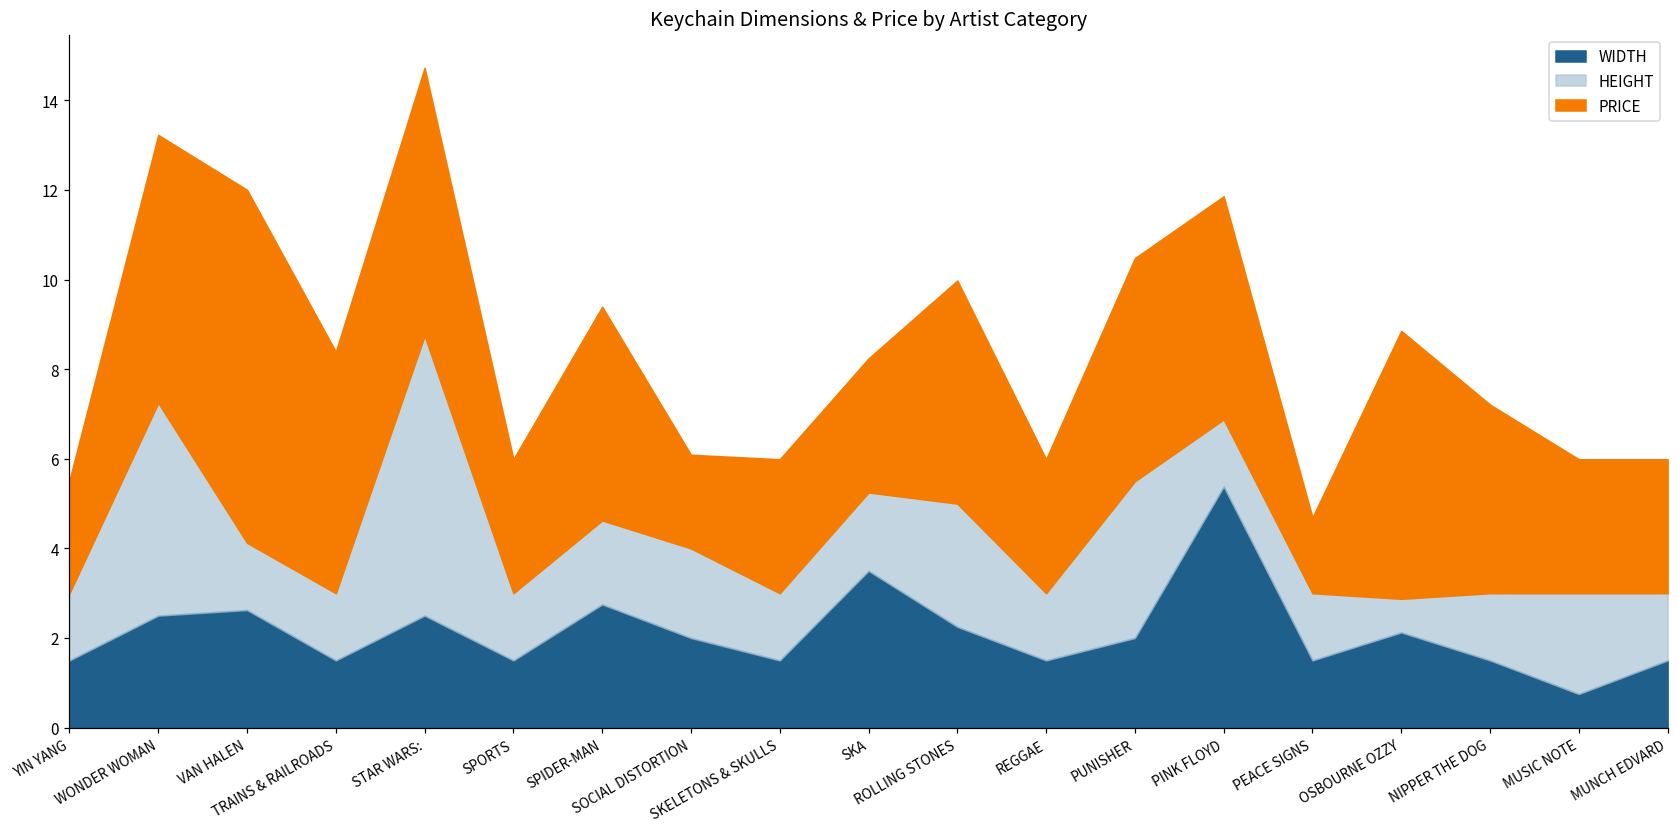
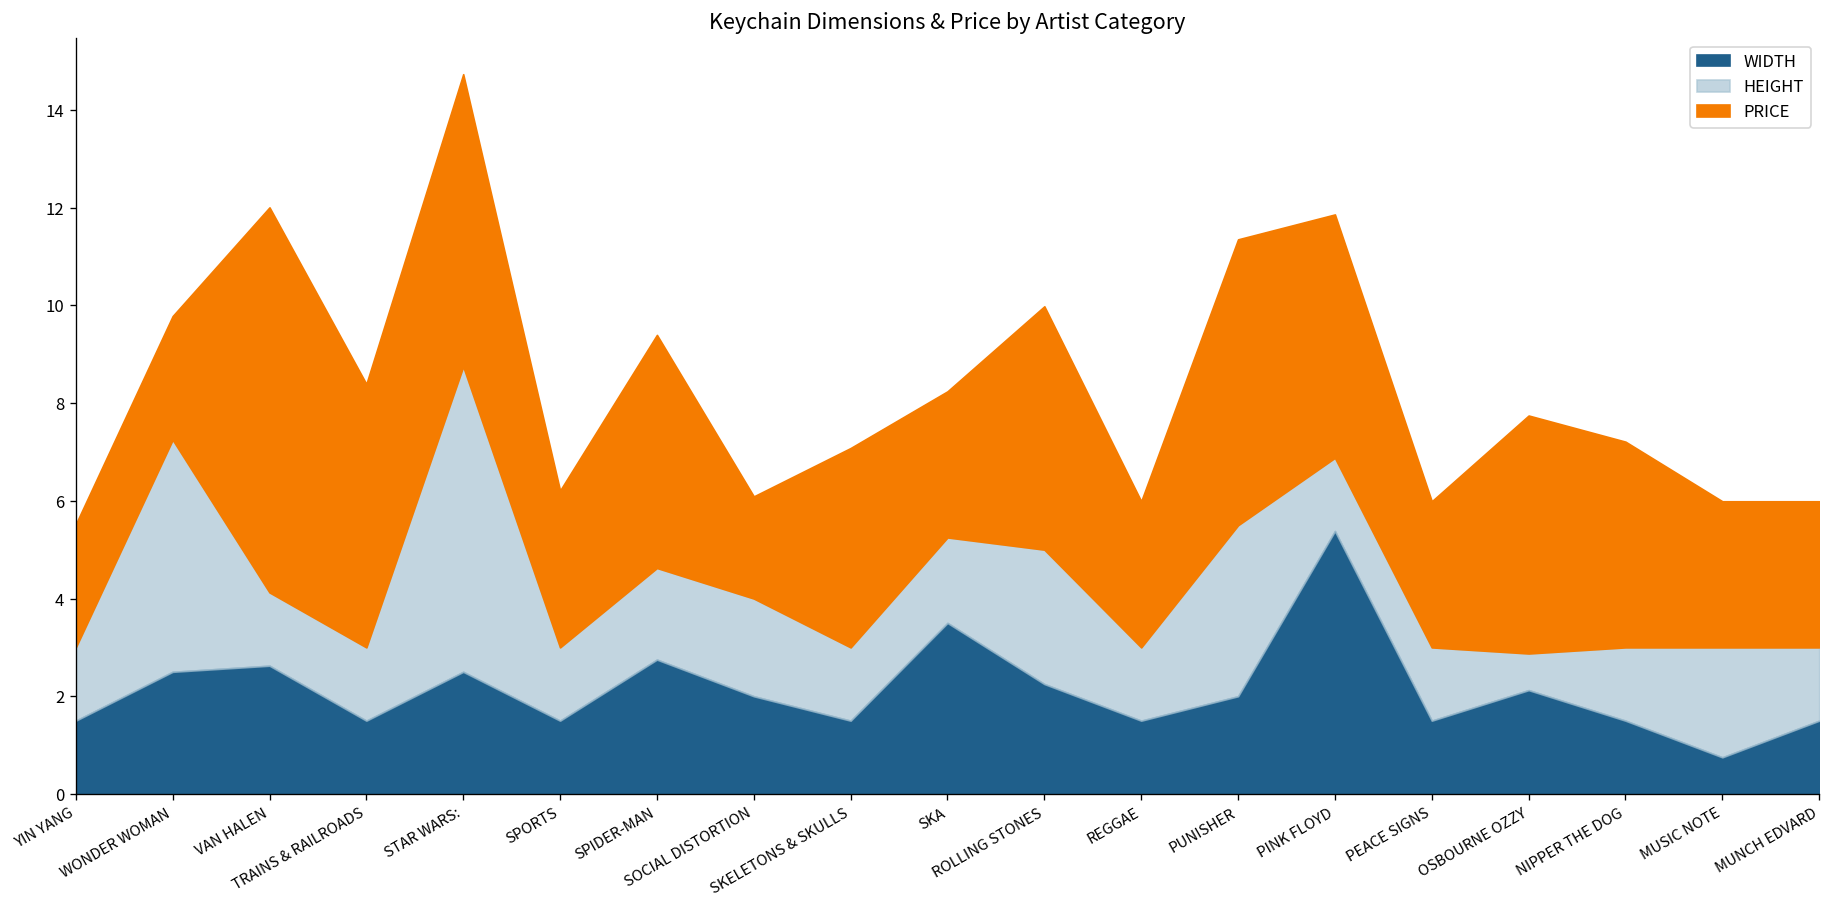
PRICE, WONDER WOMAN: 6.0 -> 2.5
PRICE, SPORTS: 3.0 -> 3.2
PRICE, SKELETONS & SKULLS: 3.0 -> 4.1
PRICE, PUNISHER: 5.0 -> 5.9
PRICE, PEACE SIGNS: 1.7 -> 3.0
PRICE, OSBOURNE OZZY: 6.0 -> 4.9
